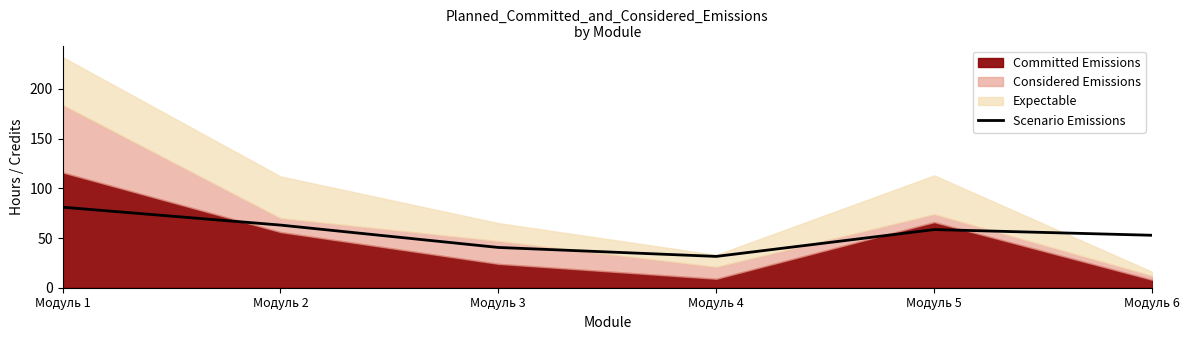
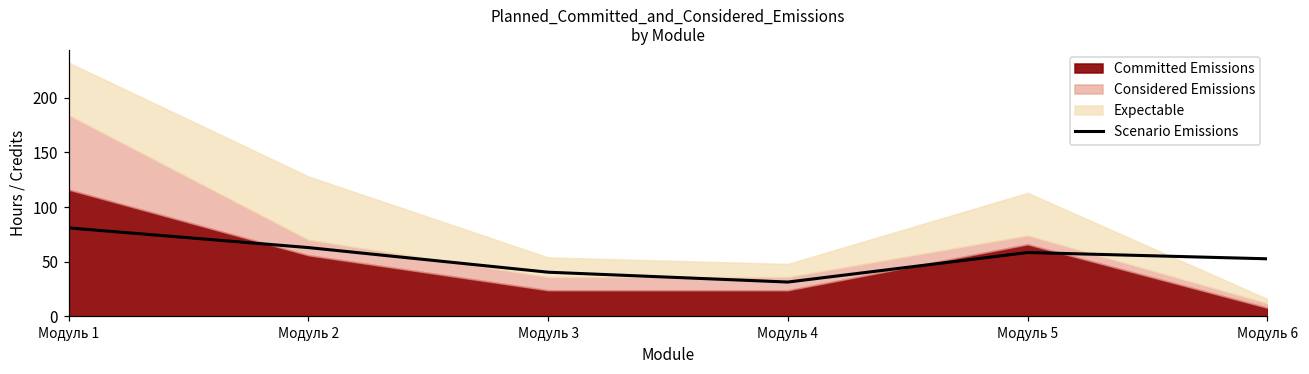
Expectable, Модуль 2: 40 -> 60
Considered Emissions, Модуль 3: 20 -> 10
Committed Emissions, Модуль 4: 10 -> 20
